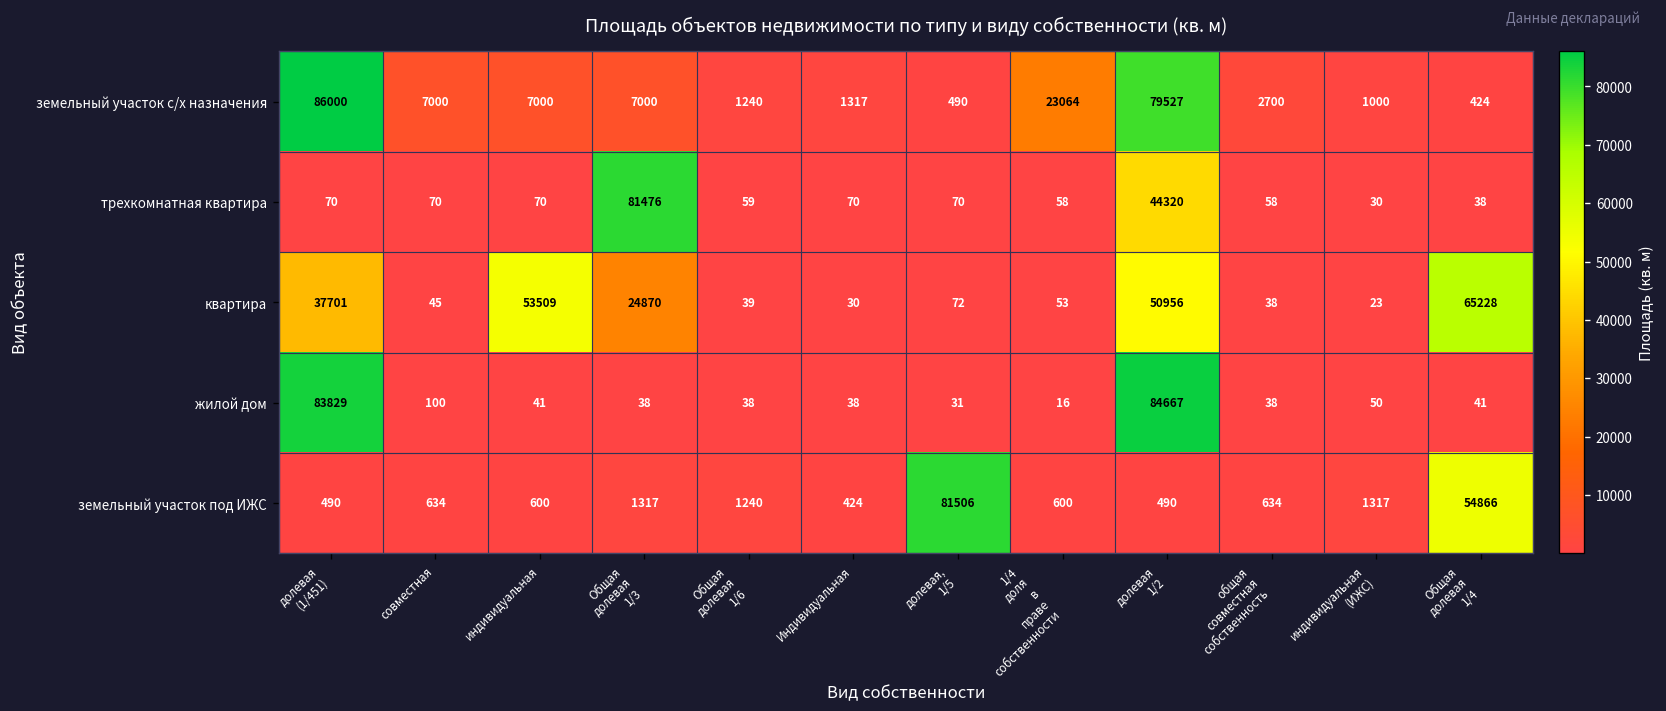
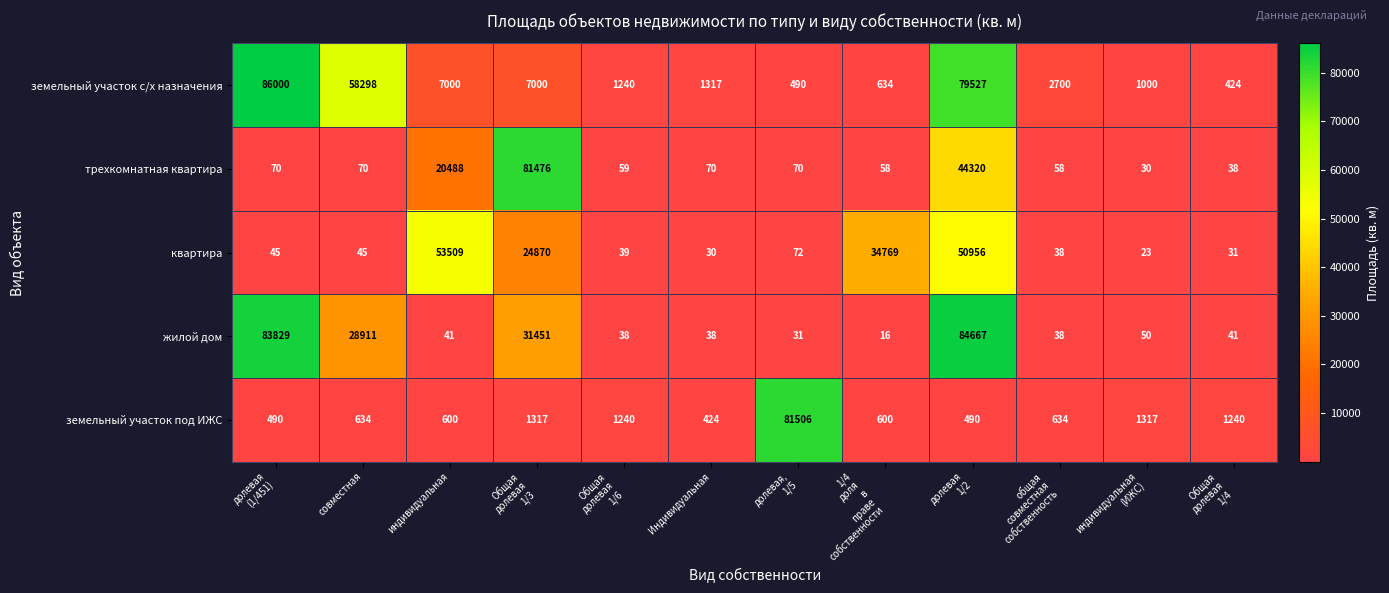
земельный участок с/х назначения, совместная: 7000 -> 58298
земельный участок с/х назначения, 1/4 доля в праве собственности: 23064 -> 634
трехкомнатная квартира, индивидуальная: 70 -> 20488
квартира, долевая (1/451): 37701 -> 45
квартира, 1/4 доля в праве собственности: 53 -> 34769
квартира, Общая долевая 1/4: 65228 -> 31
жилой дом, совместная: 100 -> 28911
жилой дом, Общая долевая 1/3: 38 -> 31451
земельный участок под ИЖС, Общая долевая 1/4: 54866 -> 1240
